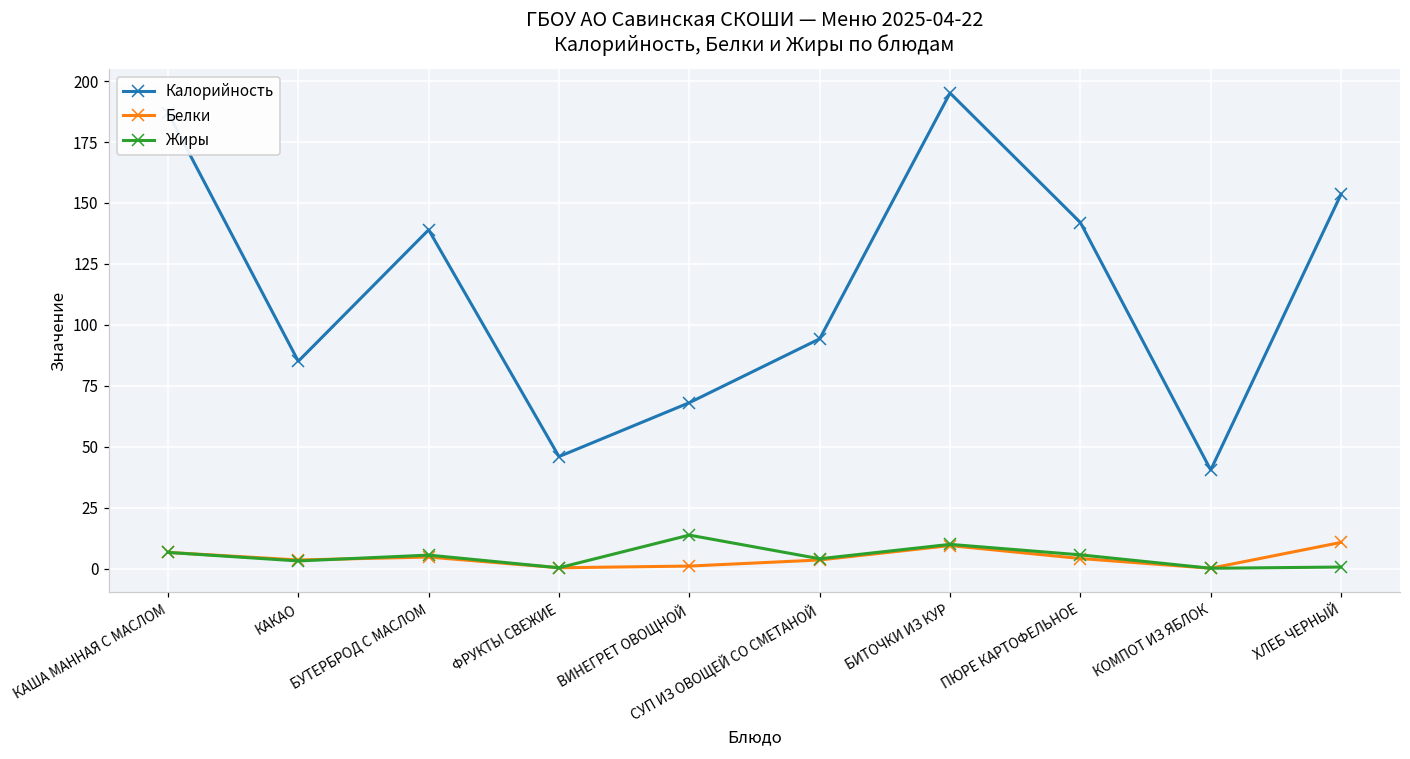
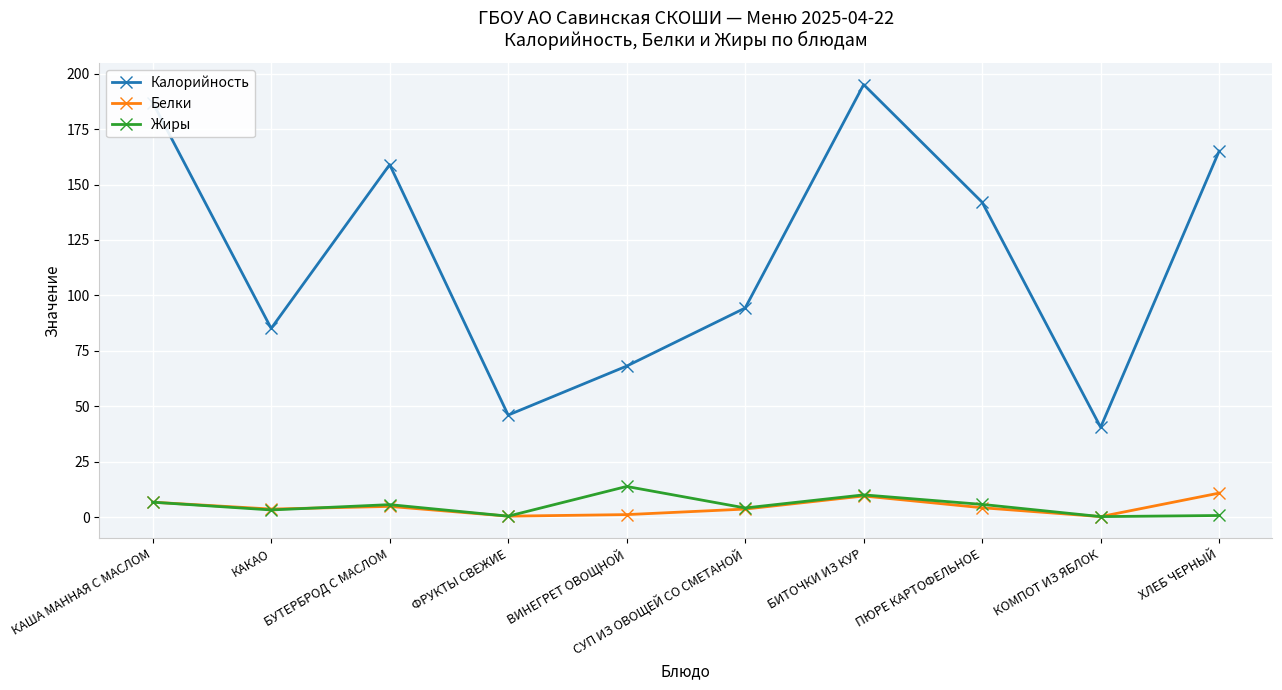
Калорийность, БУТЕРБРОД С МАСЛОМ: 139 -> 159
Калорийность, ХЛЕБ ЧЕРНЫЙ: 154 -> 165
